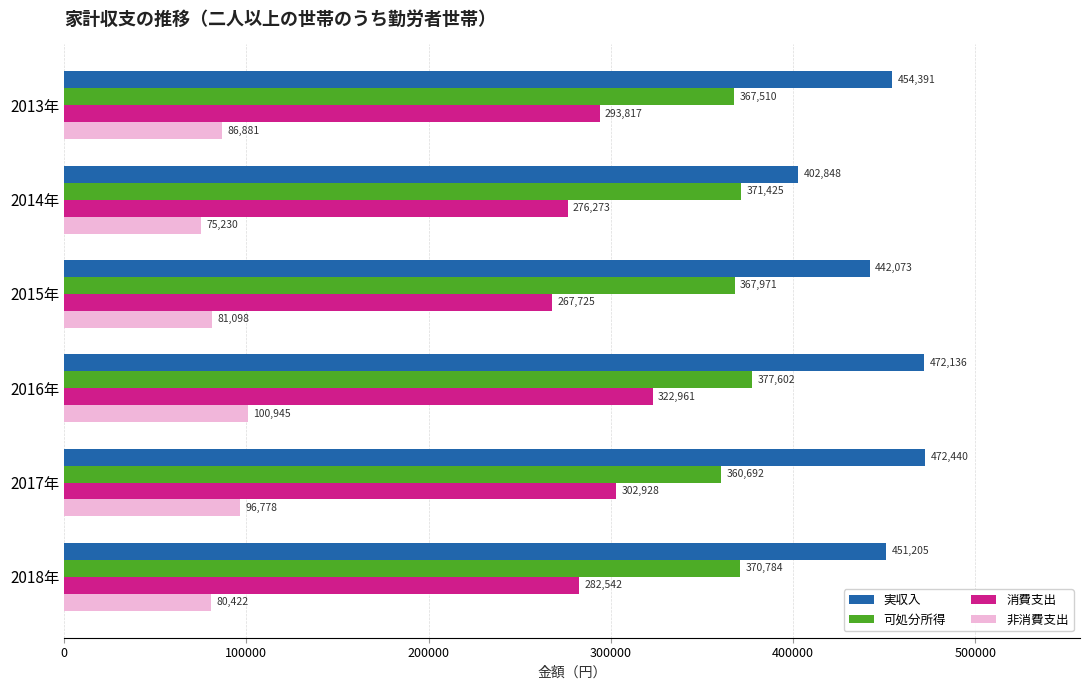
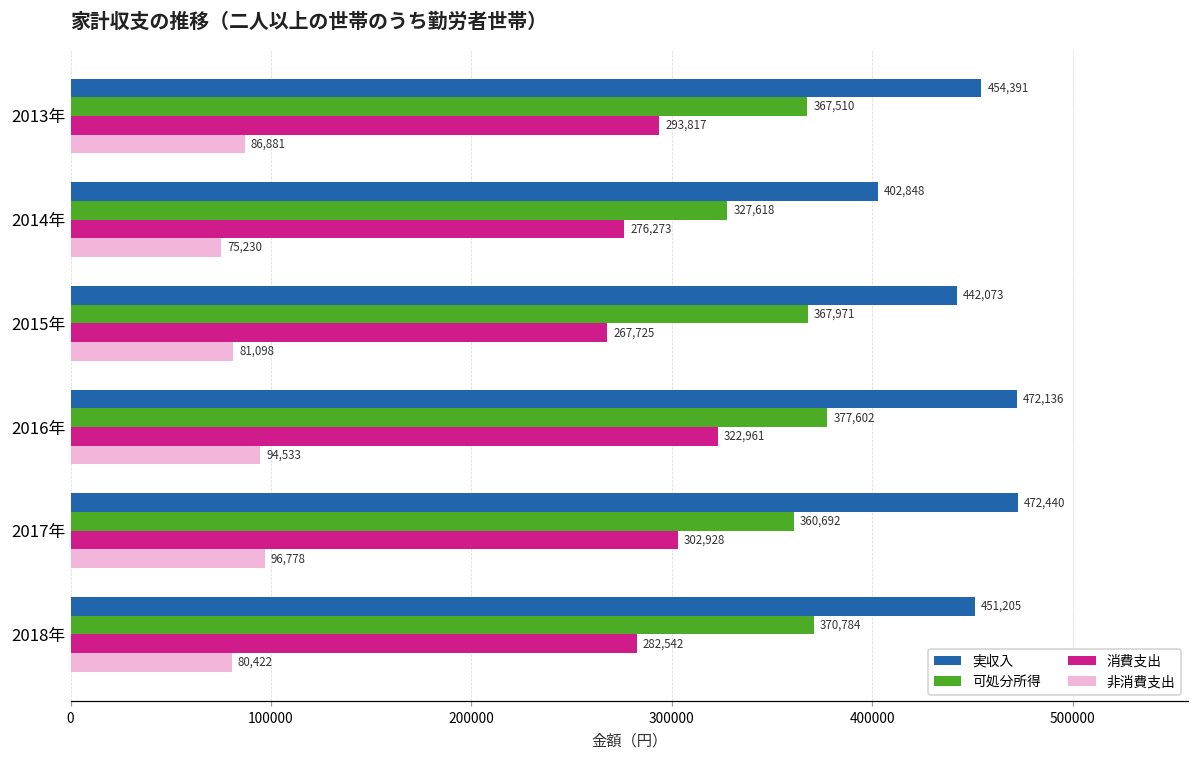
可処分所得, 2014年: 371,425 -> 327,618
非消費支出, 2016年: 100,945 -> 94,533
